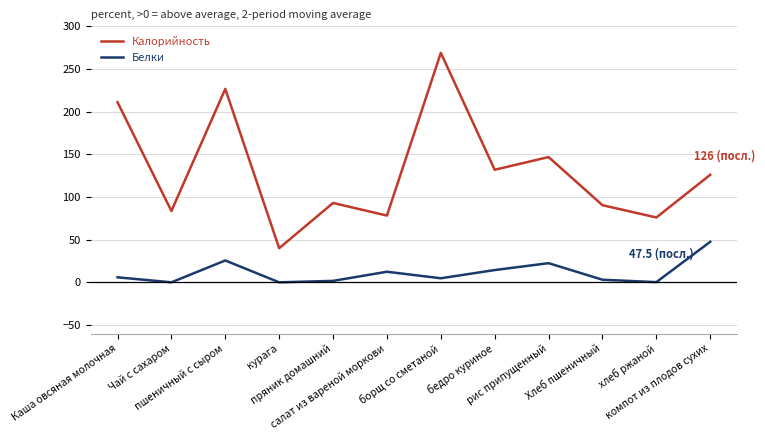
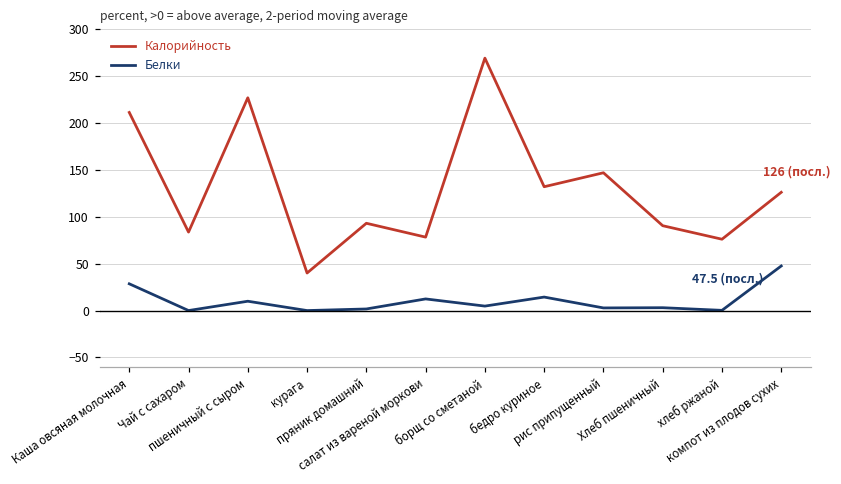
Белки, Каша овсяная молочная: 10 -> 30
Белки, пшеничный с сыром: 30 -> 10
Белки, рис припущенный: 20 -> 0
